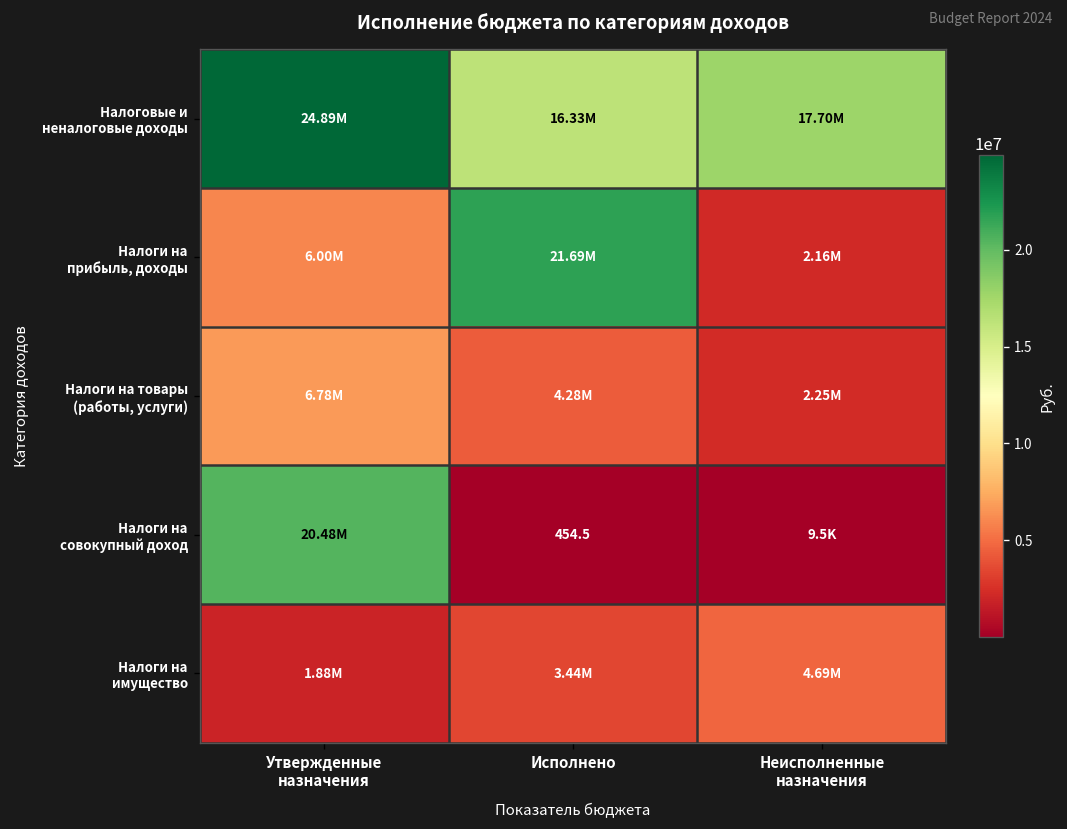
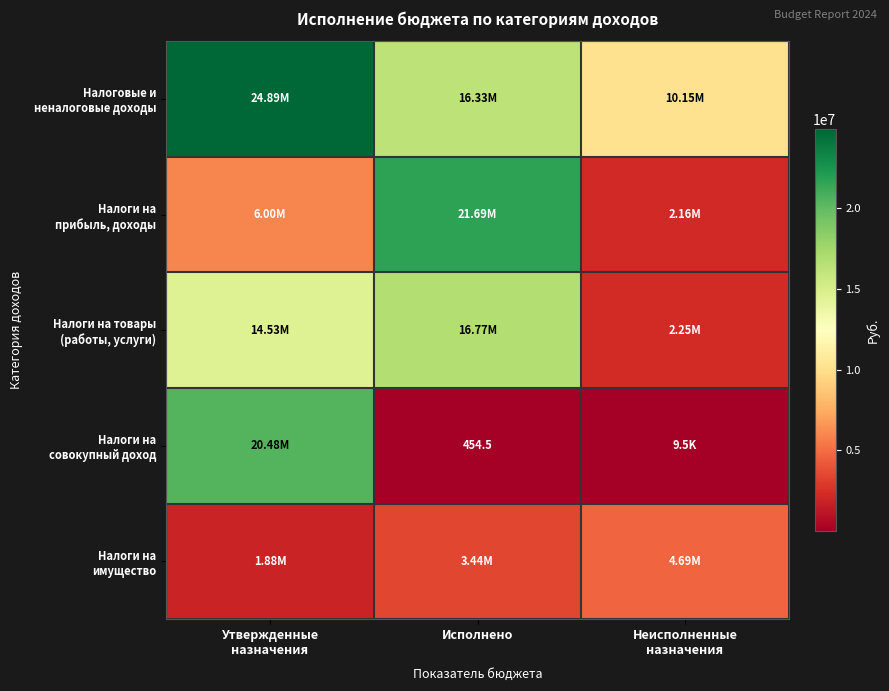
Налоговые и неналоговые доходы, Неисполненные назначения: 17.70M -> 10.15M
Налоги на товары (работы, услуги), Утвержденные назначения: 6.78M -> 14.53M
Налоги на товары (работы, услуги), Исполнено: 4.28M -> 16.77M
